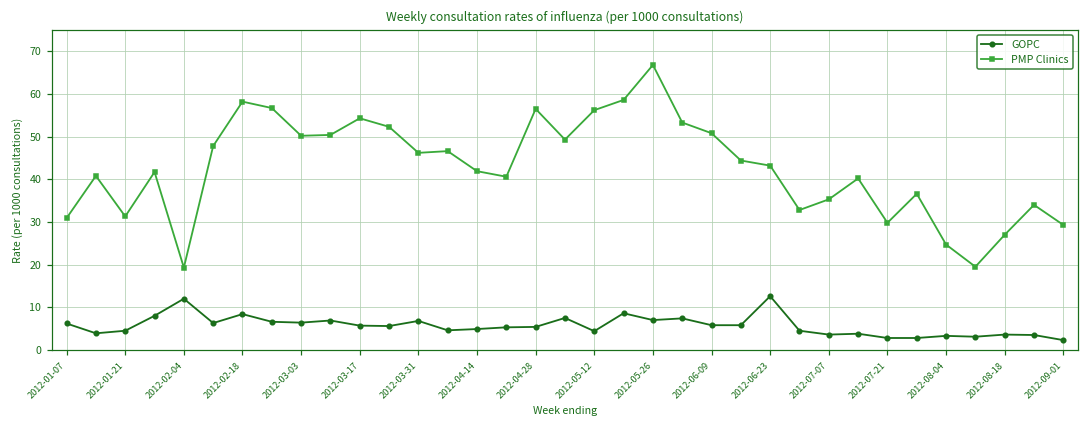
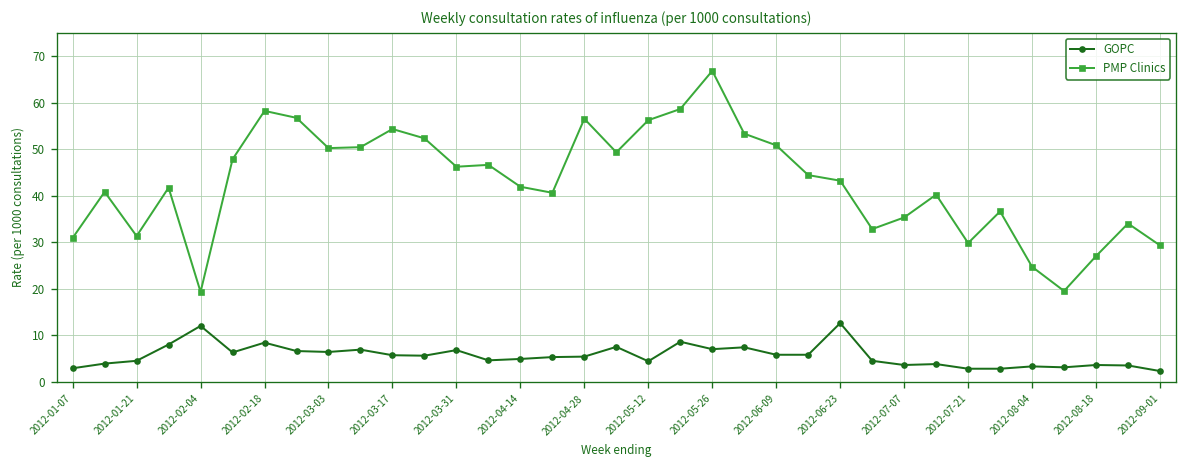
GOPC, 2012-01-07: 6 -> 3
